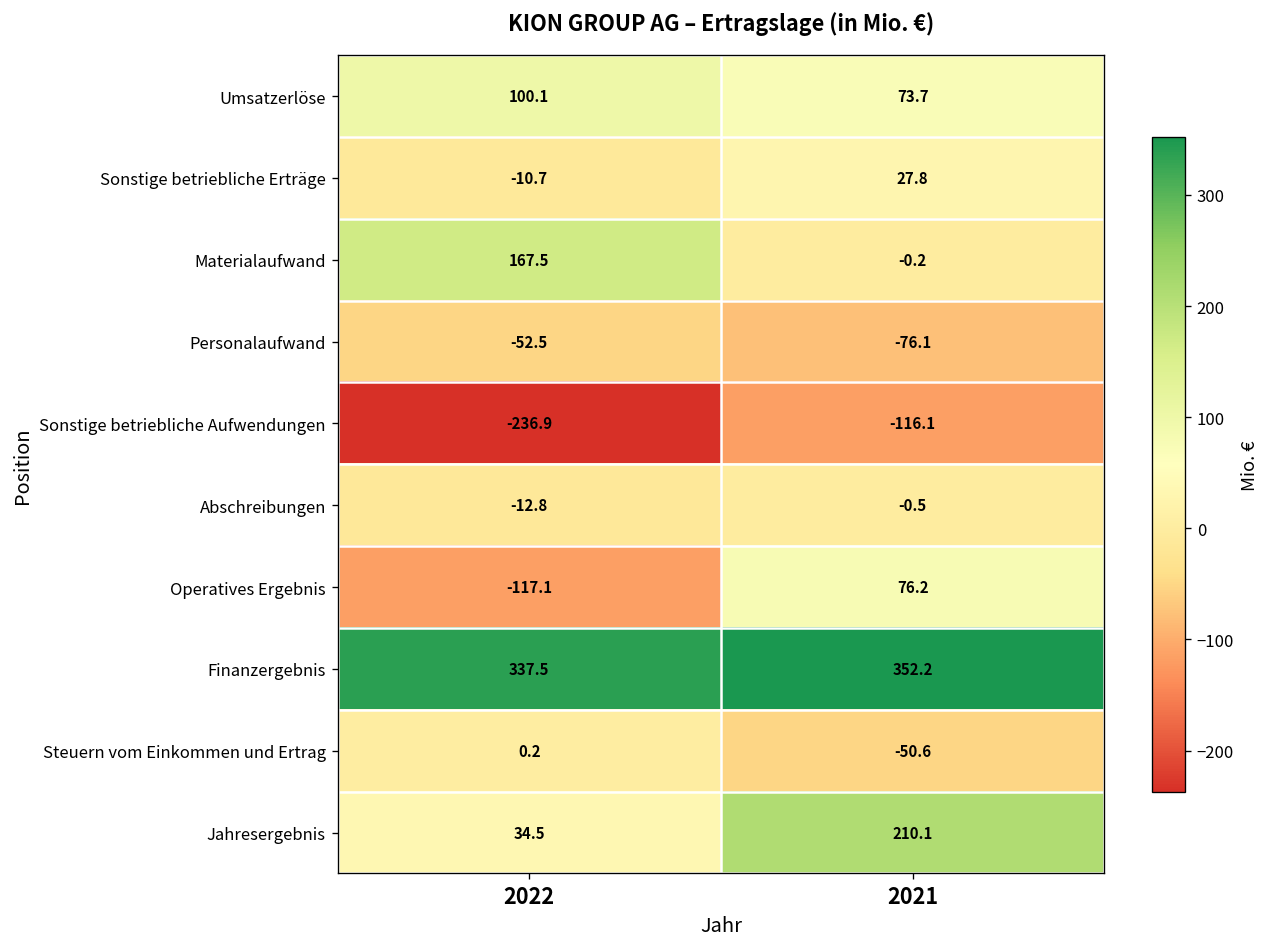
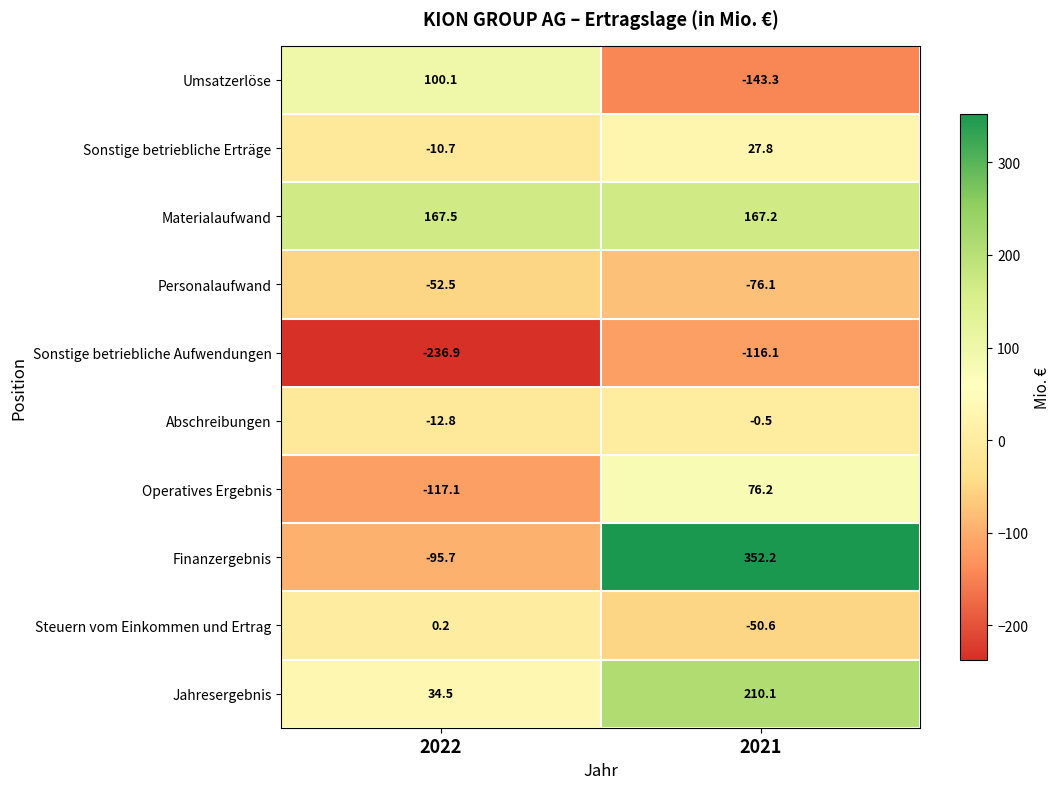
Umsatzerlöse, 2021: 73.7 -> -143.3
Materialaufwand, 2021: -0.2 -> 167.2
Finanzergebnis, 2022: 337.5 -> -95.7
